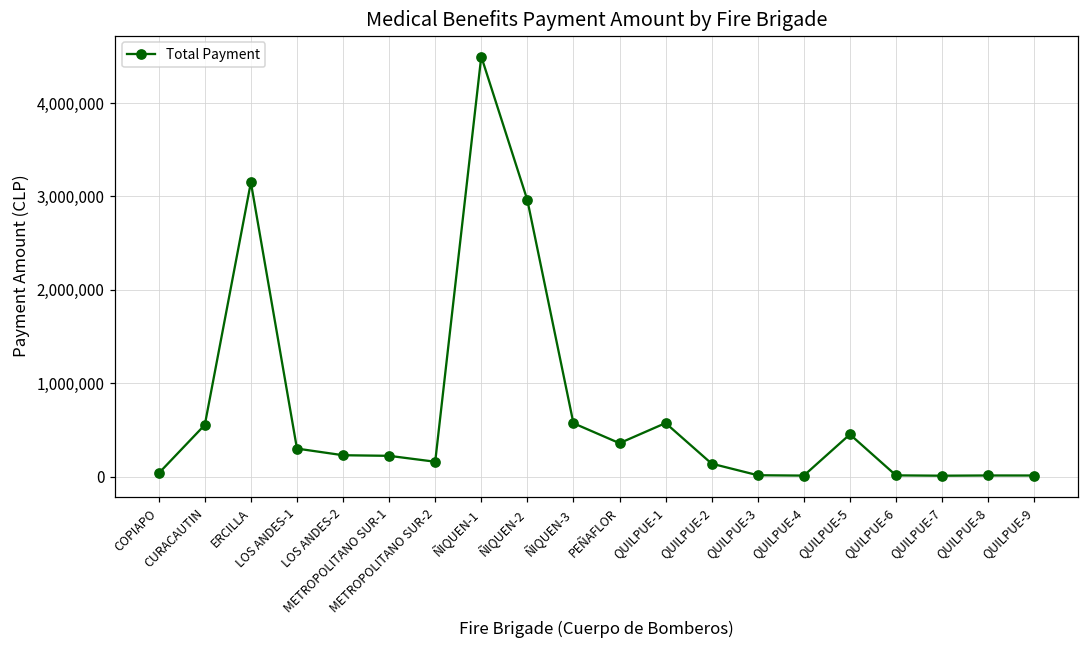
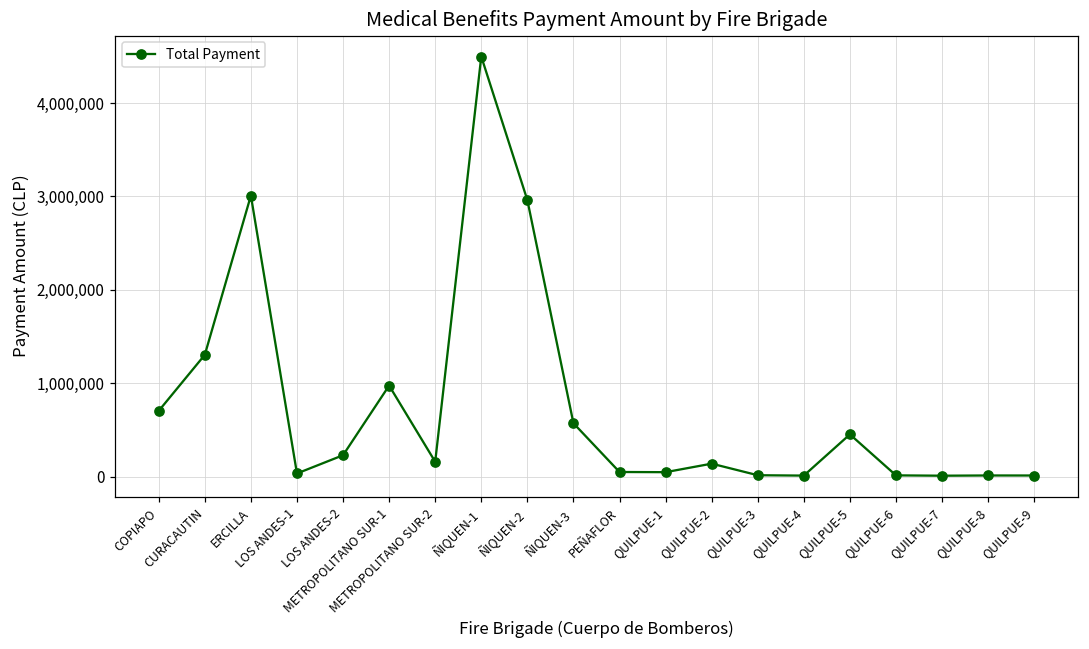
COPIAPO: 0 -> 700,000
CURACAUTIN: 600,000 -> 1,300,000
ERCILLA: 3,200,000 -> 3,000,000
LOS ANDES-1: 300,000 -> 0
METROPOLITANO SUR-1: 200,000 -> 1,000,000
PEÑAFLOR: 400,000 -> 0
QUILPUE-1: 600,000 -> 0
